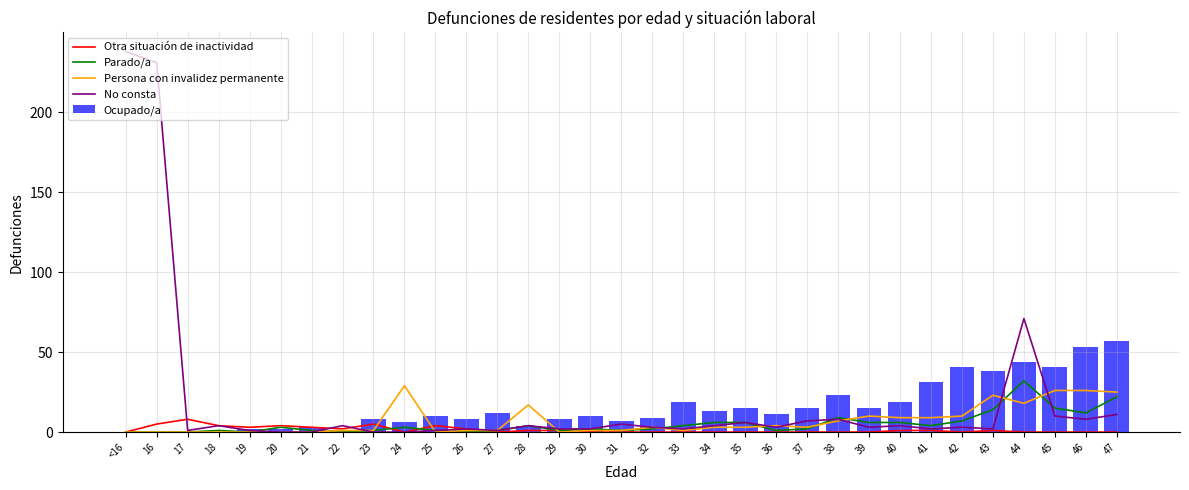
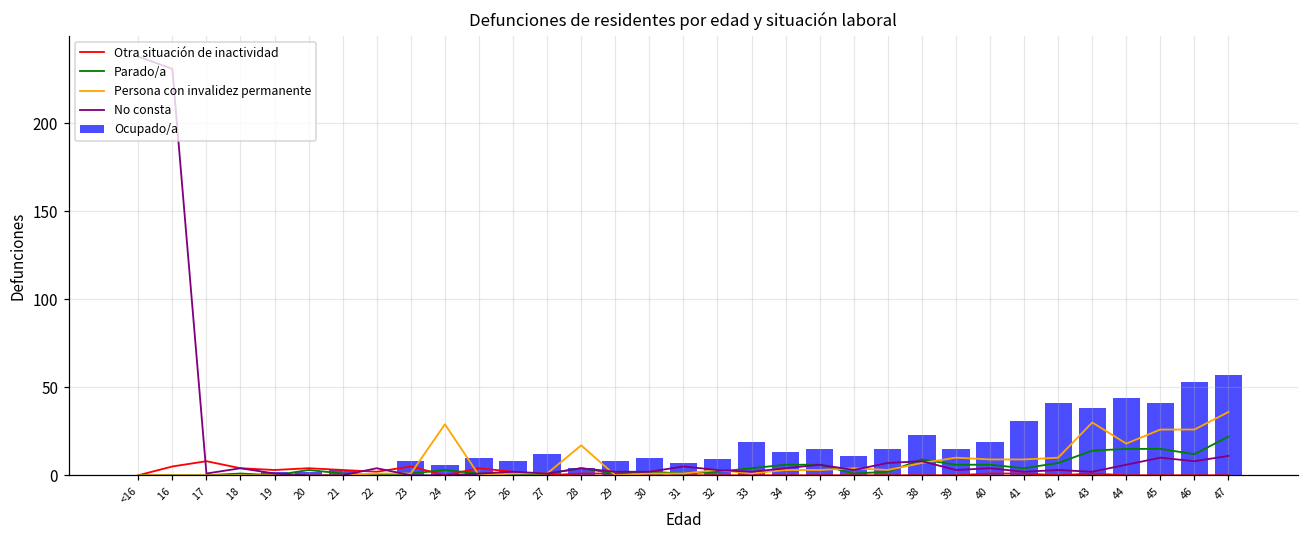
Persona con invalidez permanente, 43: 23 -> 30
Parado/a, 44: 32 -> 15
No consta, 44: 71 -> 6
Persona con invalidez permanente, 47: 25 -> 36
